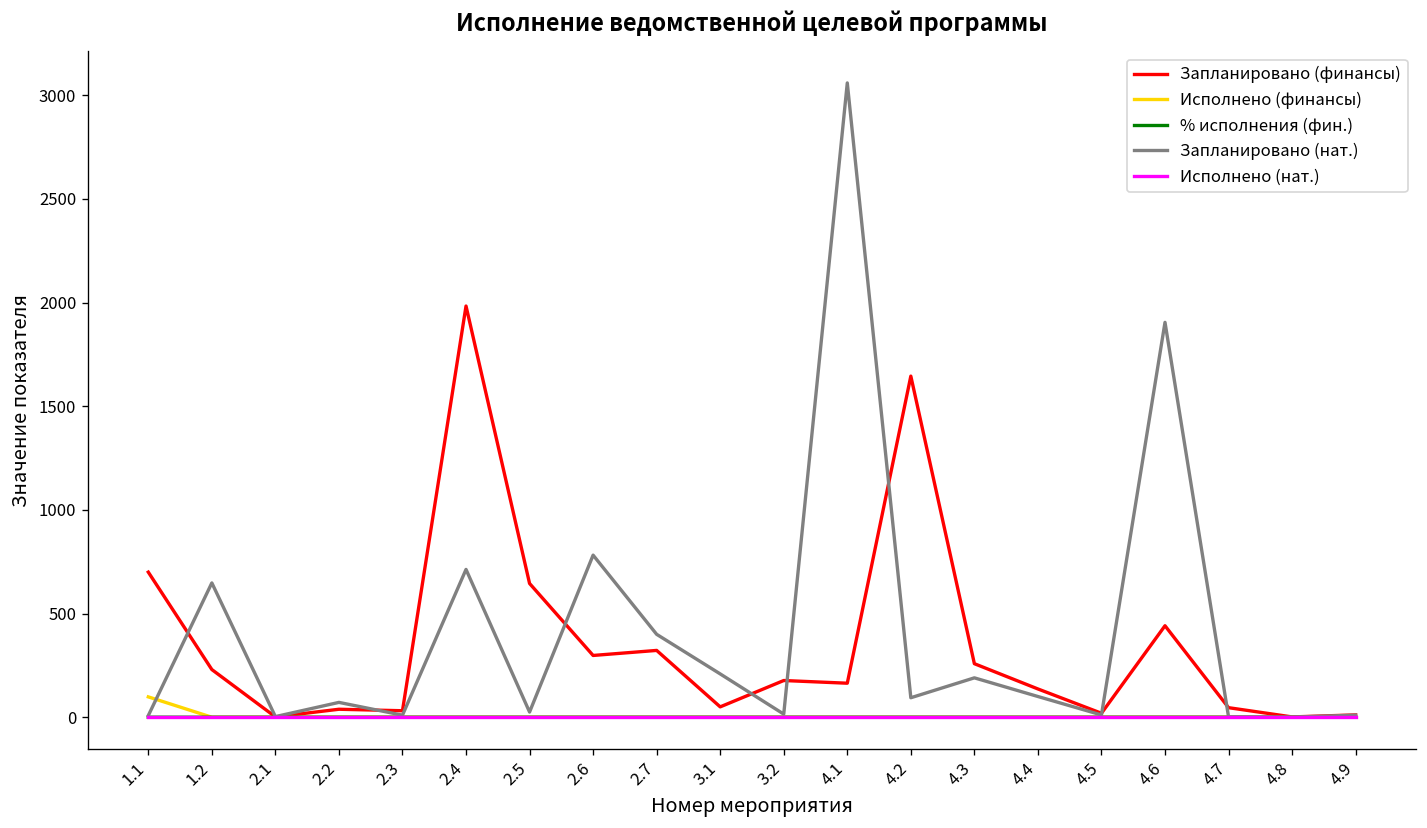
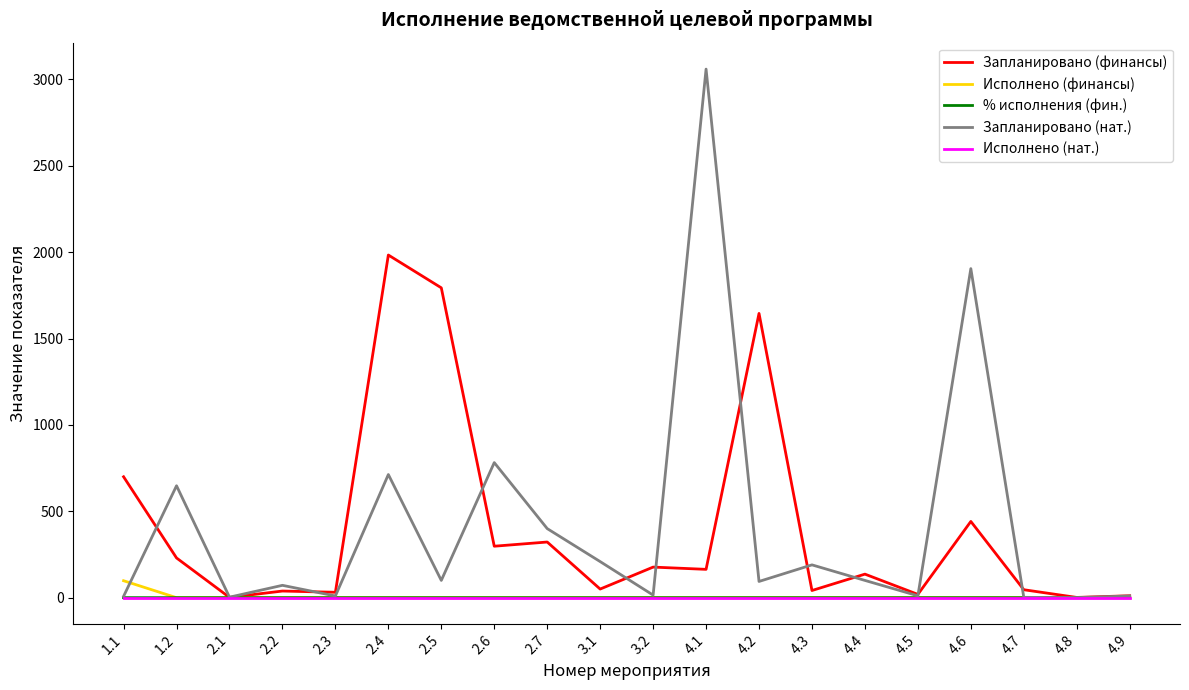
Запланировано (финансы), 2.5: 650 -> 1790
Запланировано (нат.), 2.5: 30 -> 100
Запланировано (финансы), 4.3: 260 -> 40
